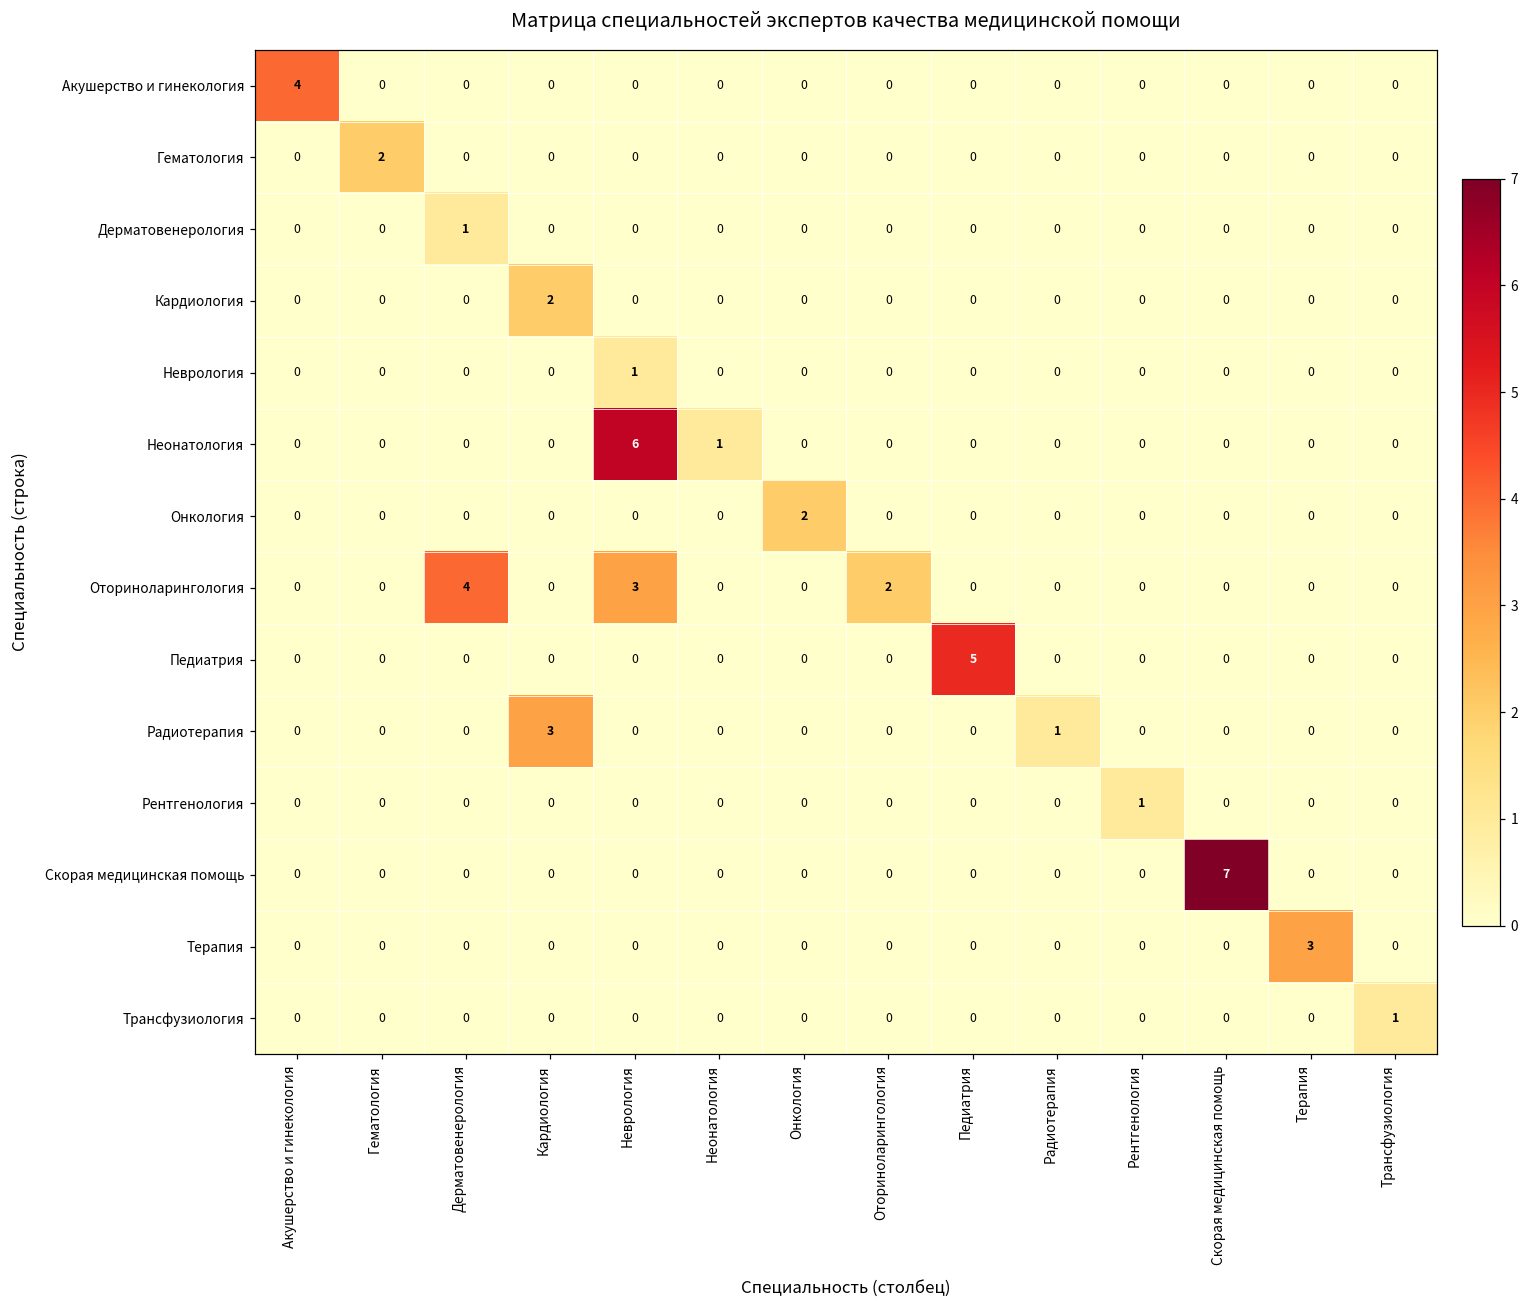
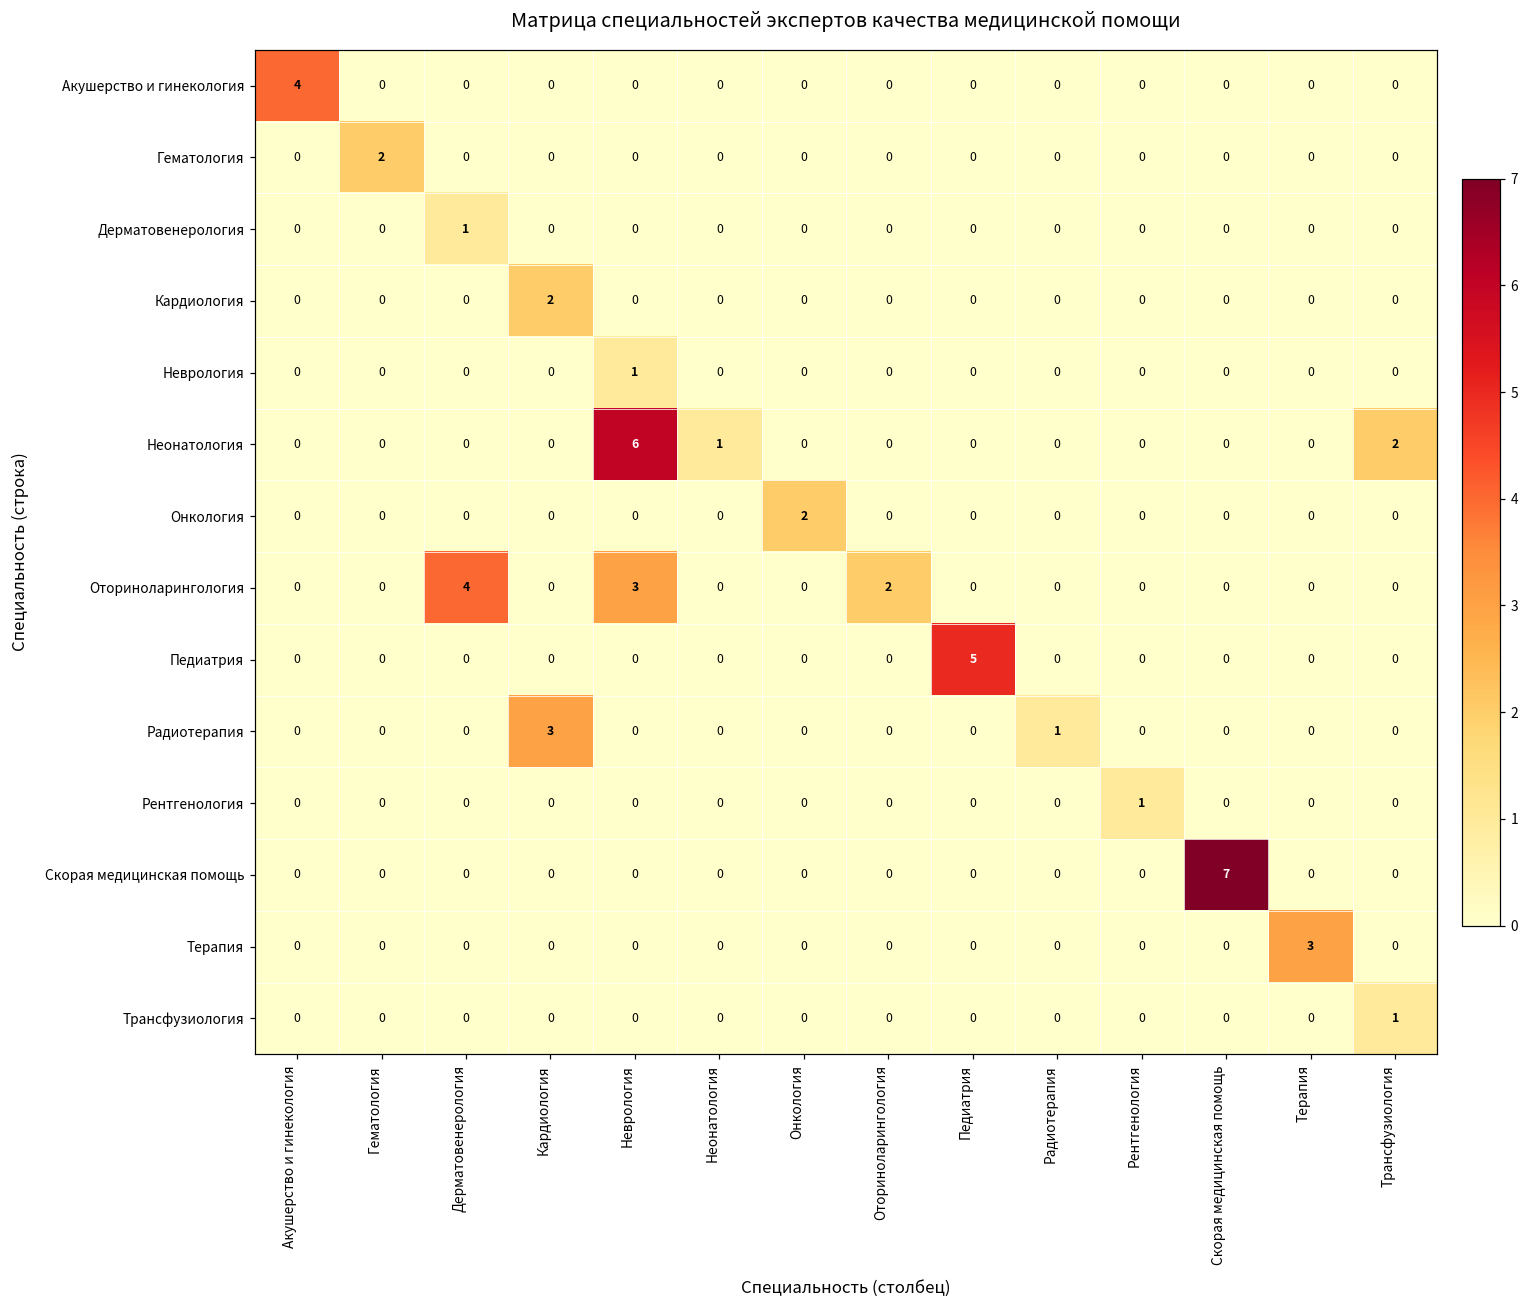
Неонатология, Трансфузиология: 0 -> 2
